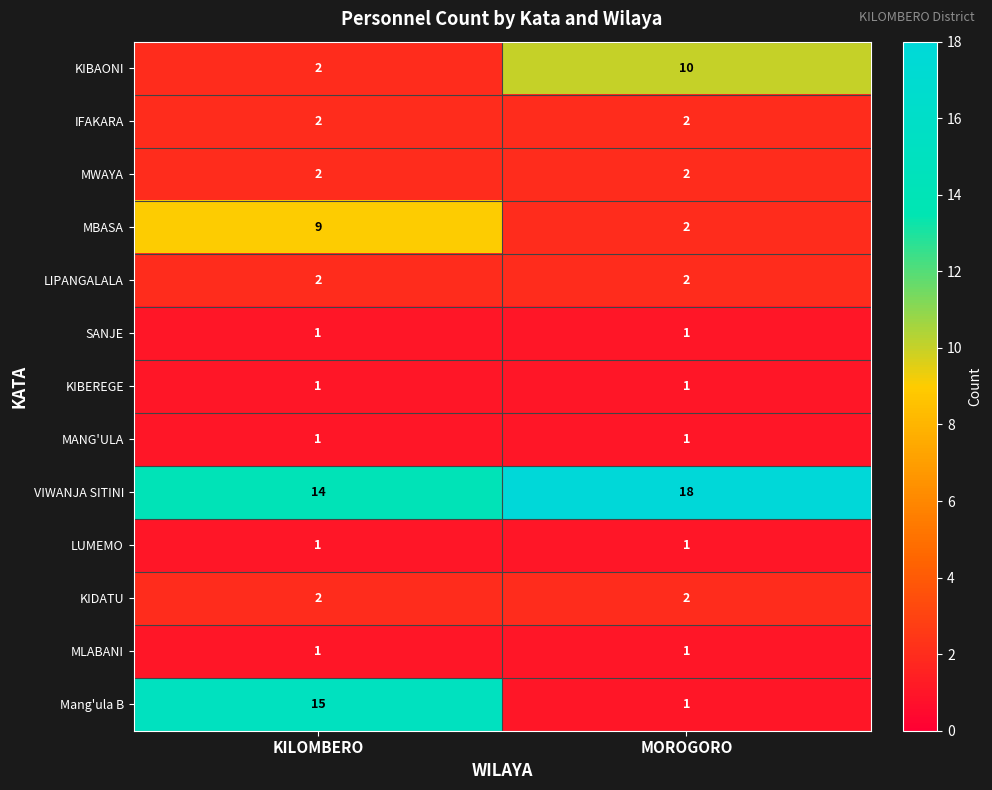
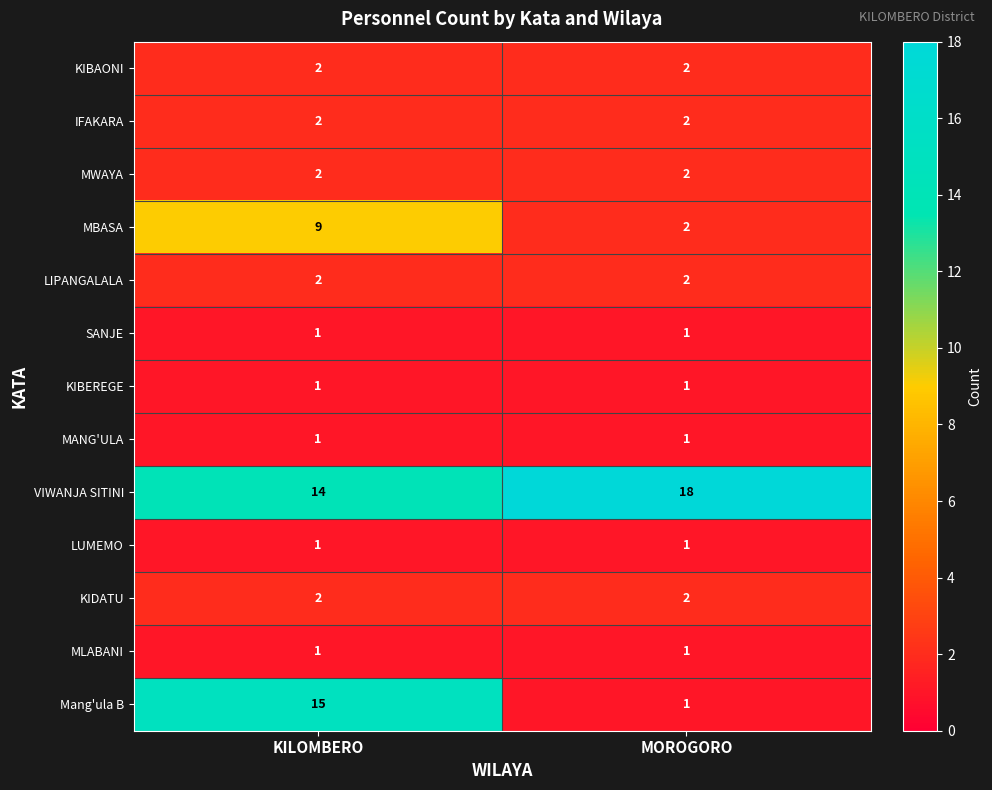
KIBAONI, MOROGORO: 10 -> 2
